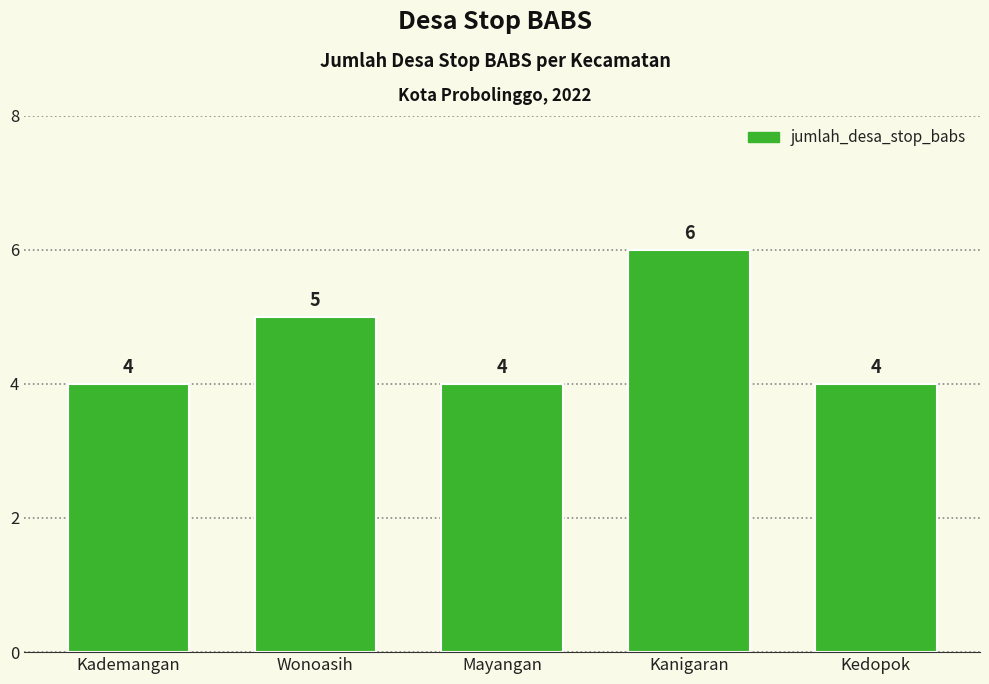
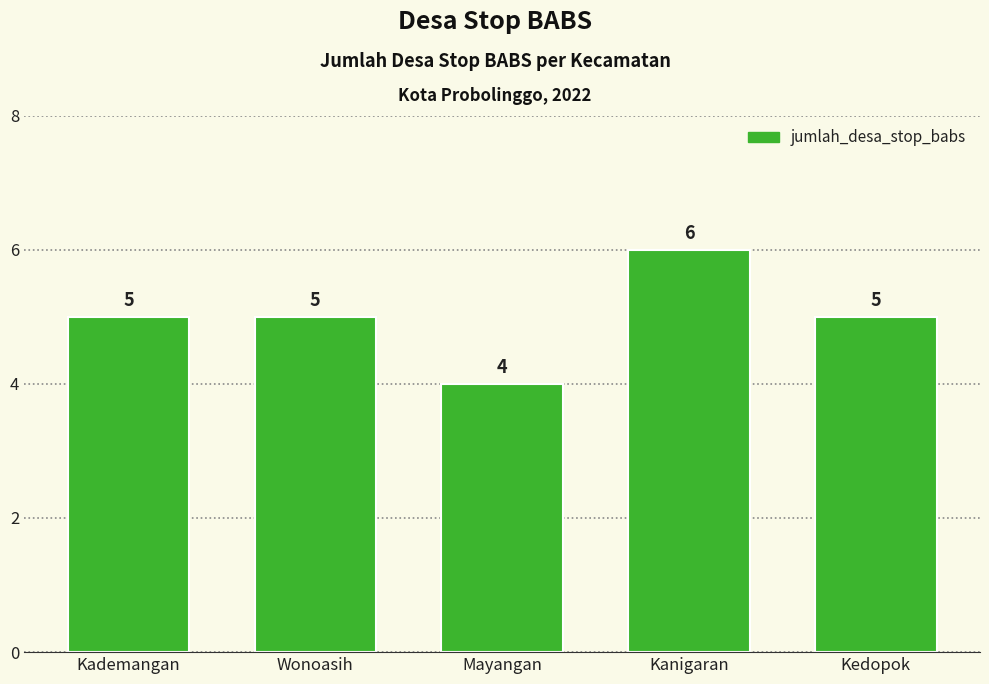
Kademangan: 4 -> 5
Kedopok: 4 -> 5
